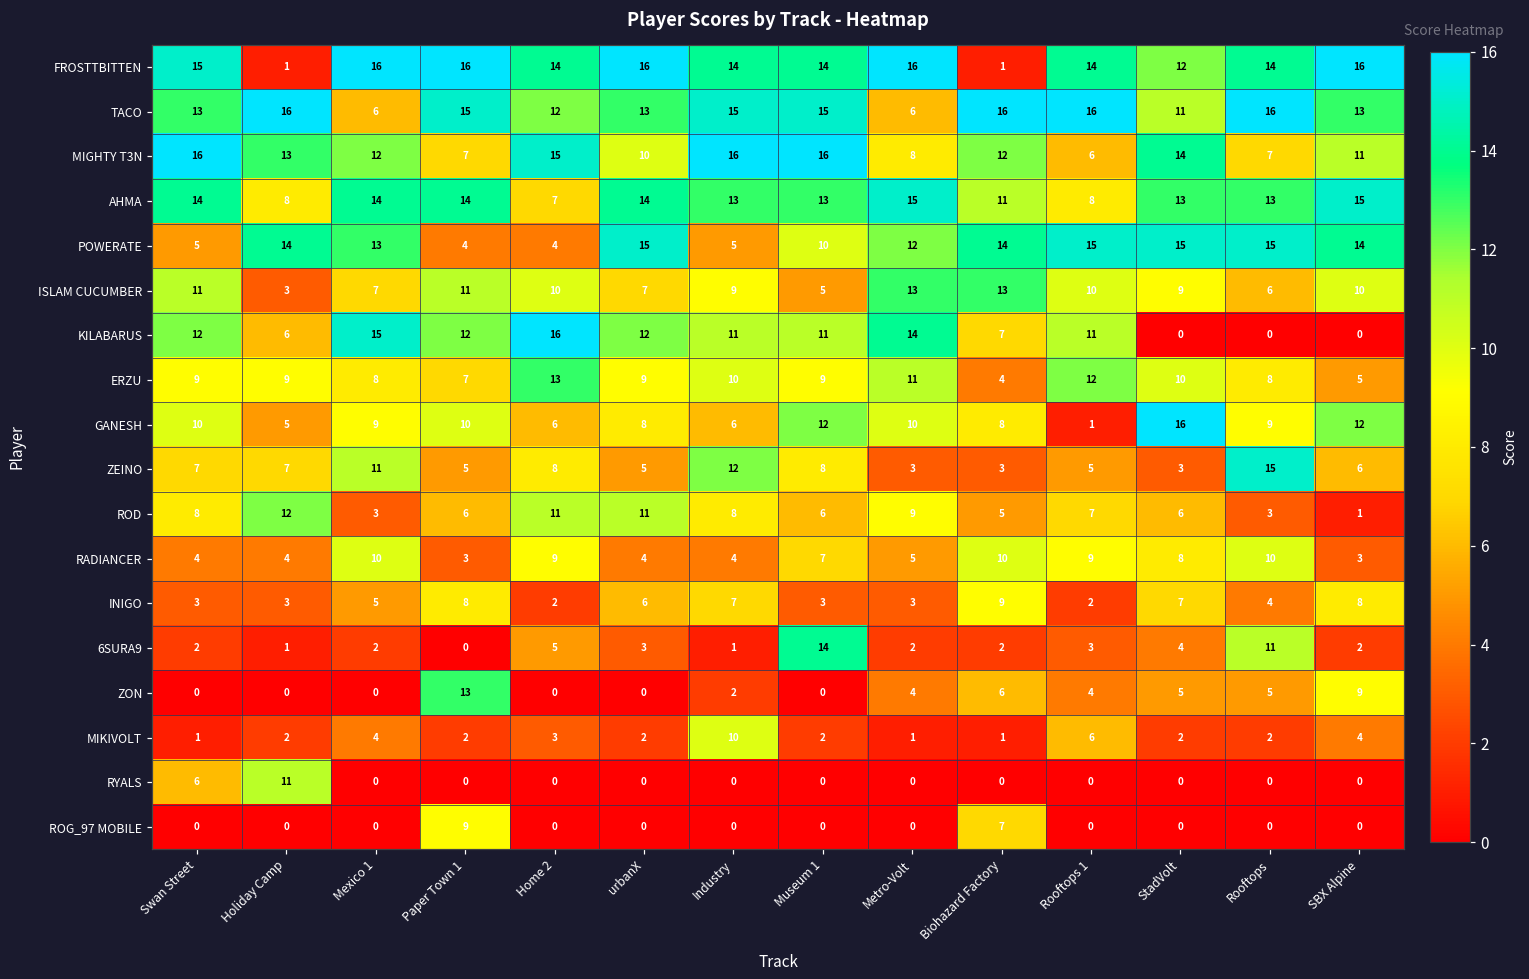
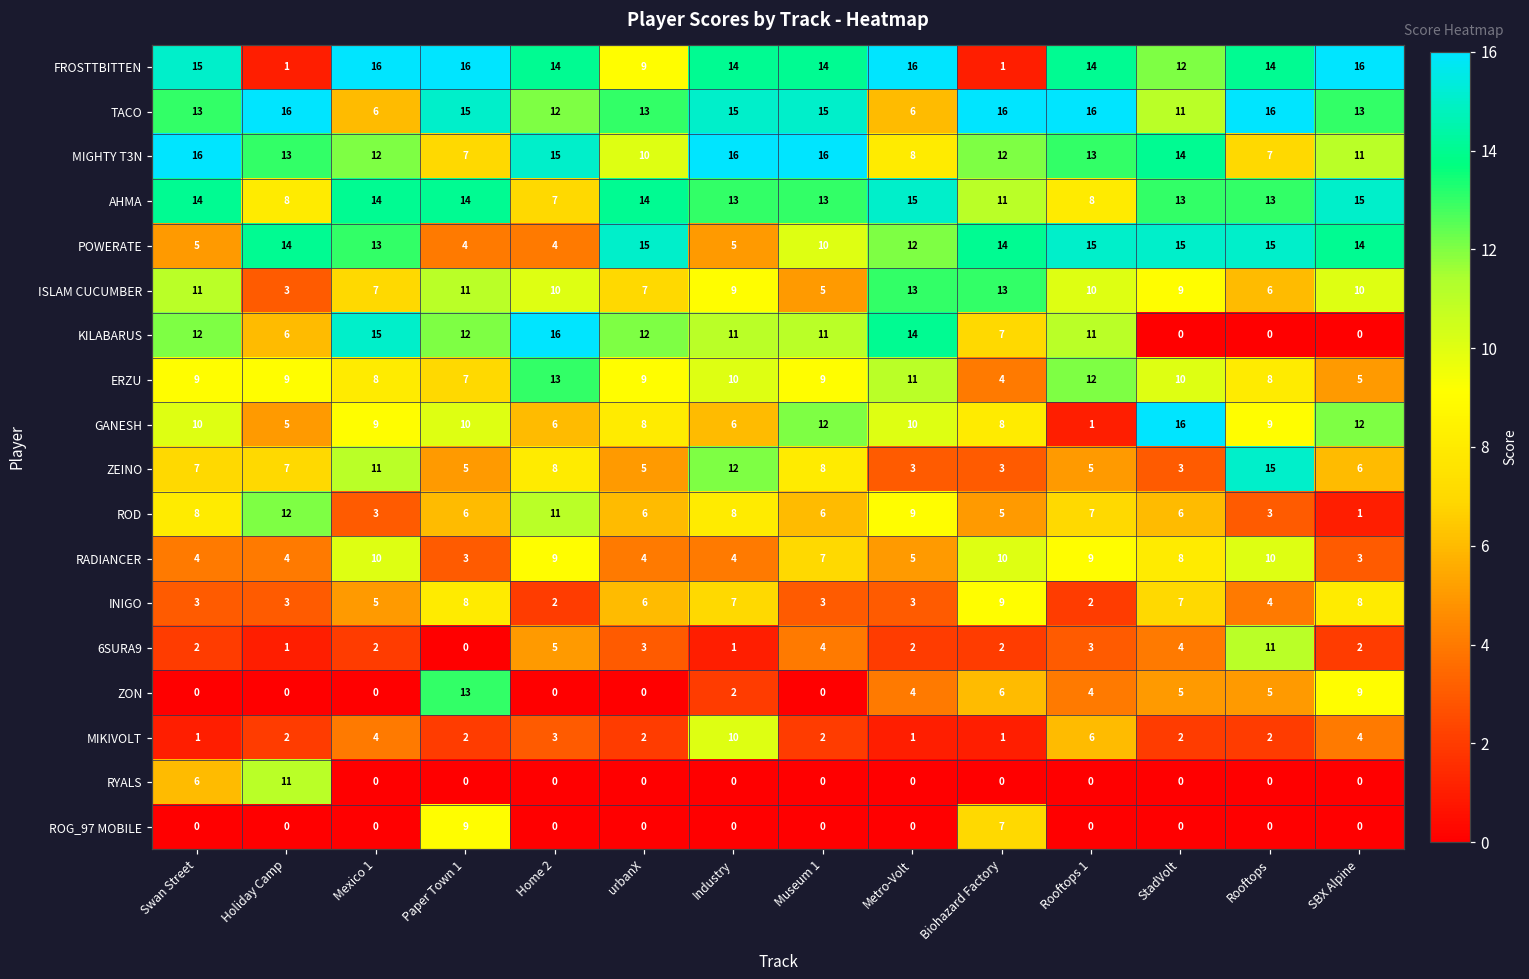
FROSTTBITTEN, urbanX: 16 -> 9
MIGHTY T3N, Rooftops 1: 6 -> 13
ROD, urbanX: 11 -> 6
6SURA9, Museum 1: 14 -> 4
